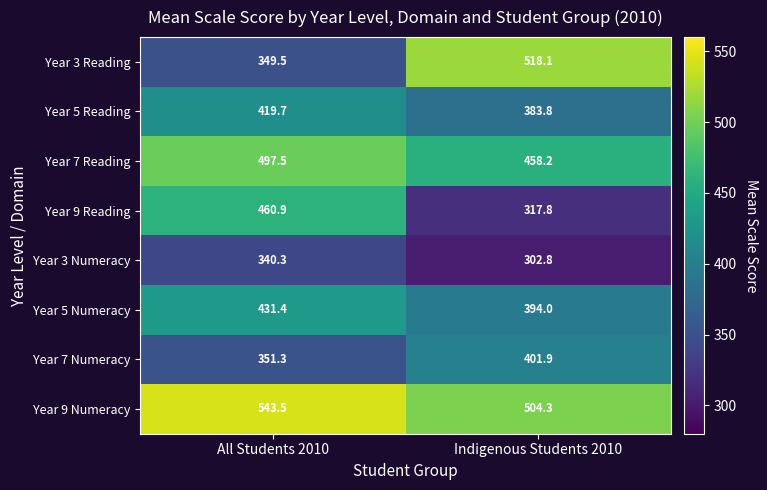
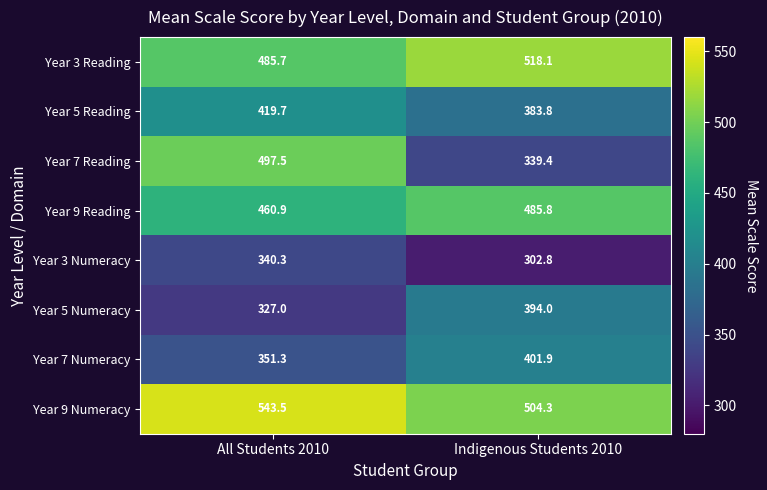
Year 3 Reading, All Students 2010: 349.5 -> 485.7
Year 7 Reading, Indigenous Students 2010: 458.2 -> 339.4
Year 9 Reading, Indigenous Students 2010: 317.8 -> 485.8
Year 5 Numeracy, All Students 2010: 431.4 -> 327.0
